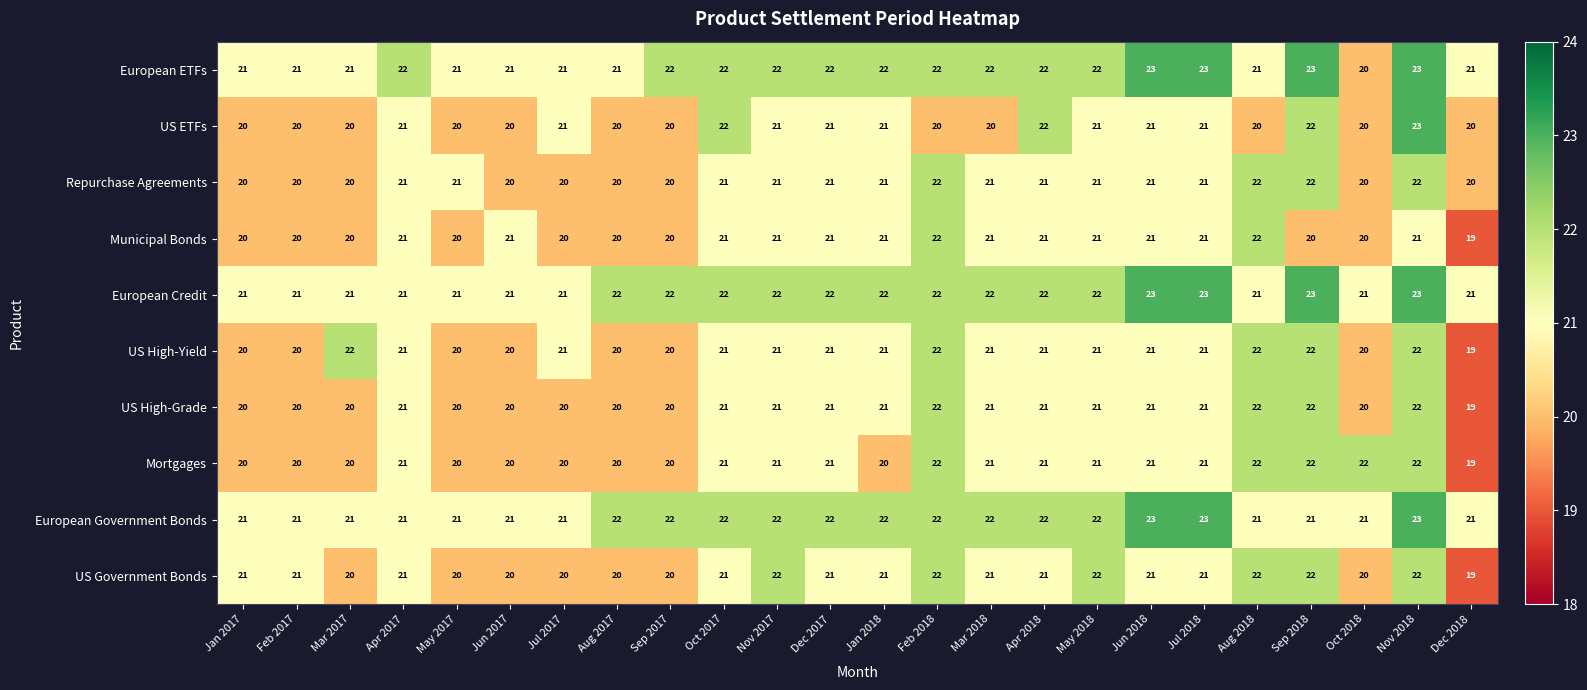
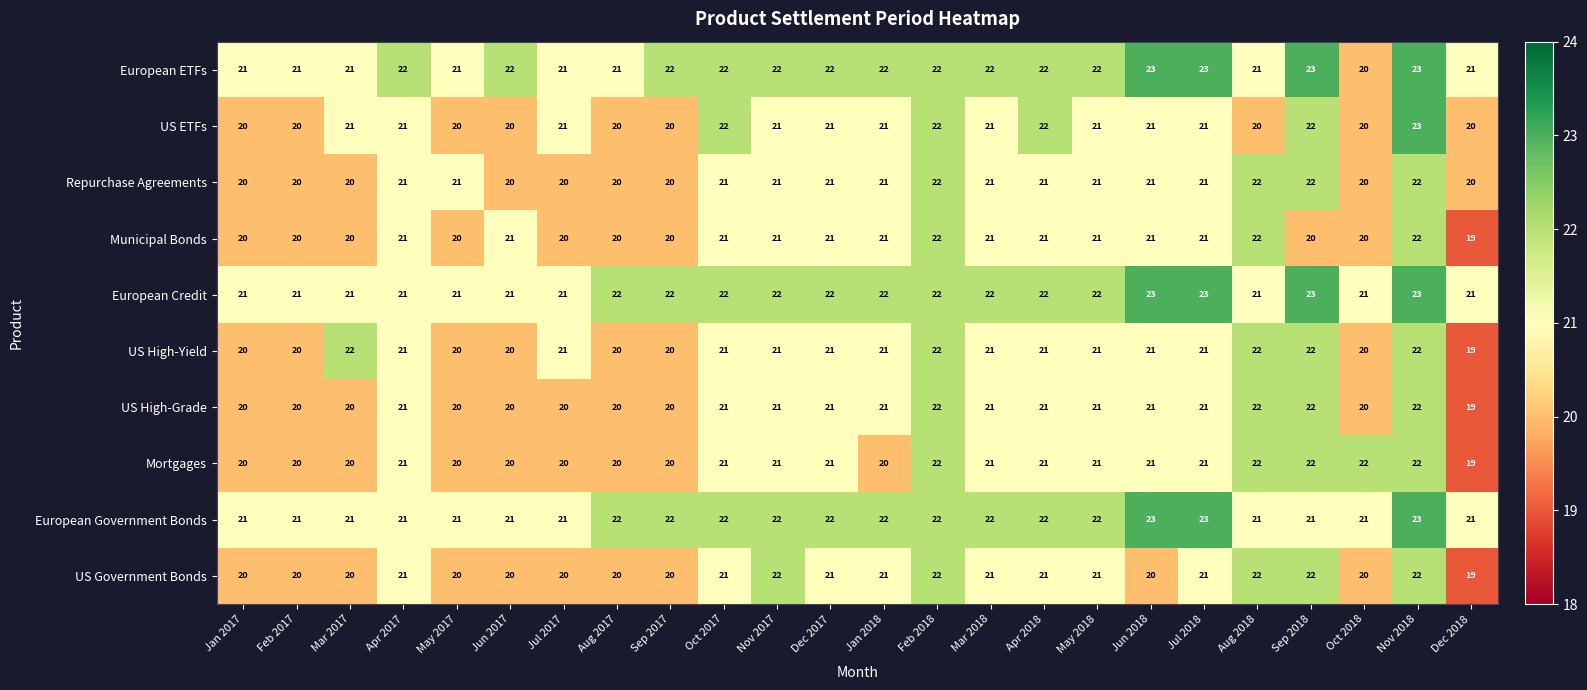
European ETFs, Jun 2017: 21 -> 22
US ETFs, Mar 2017: 20 -> 21
US ETFs, Feb 2018: 20 -> 22
US ETFs, Mar 2018: 20 -> 21
Municipal Bonds, Nov 2018: 21 -> 22
US Government Bonds, Jan 2017: 21 -> 20
US Government Bonds, Feb 2017: 21 -> 20
US Government Bonds, May 2018: 22 -> 21
US Government Bonds, Jun 2018: 21 -> 20
